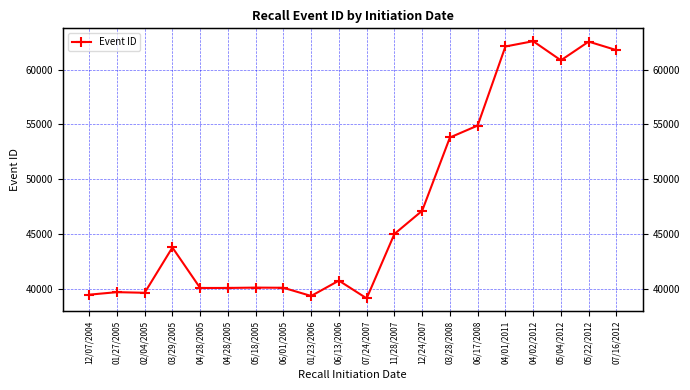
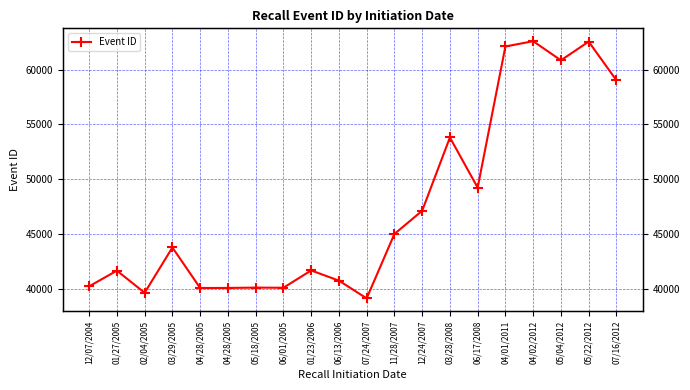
12/07/2004: 39500 -> 40200
01/27/2005: 39700 -> 41600
01/23/2006: 39300 -> 41700
06/17/2008: 54900 -> 49200
07/16/2012: 61800 -> 59000
